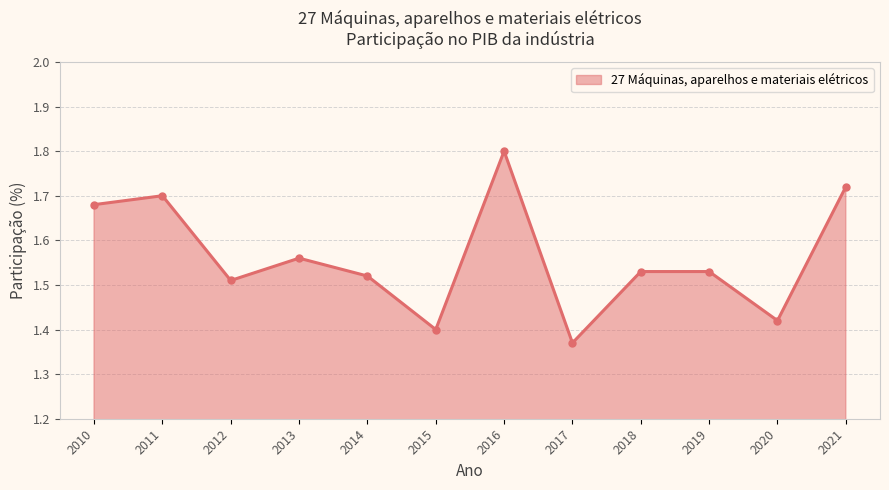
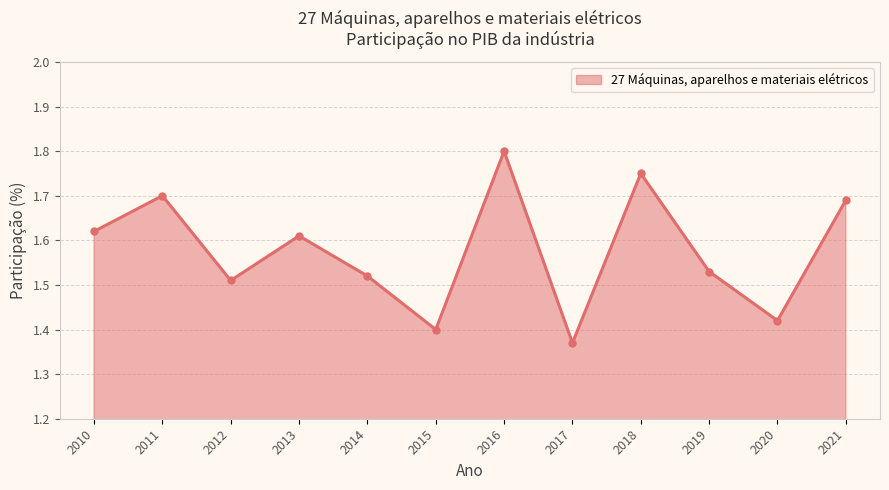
2010: 1.68 -> 1.62
2013: 1.56 -> 1.61
2018: 1.53 -> 1.75
2021: 1.72 -> 1.69
